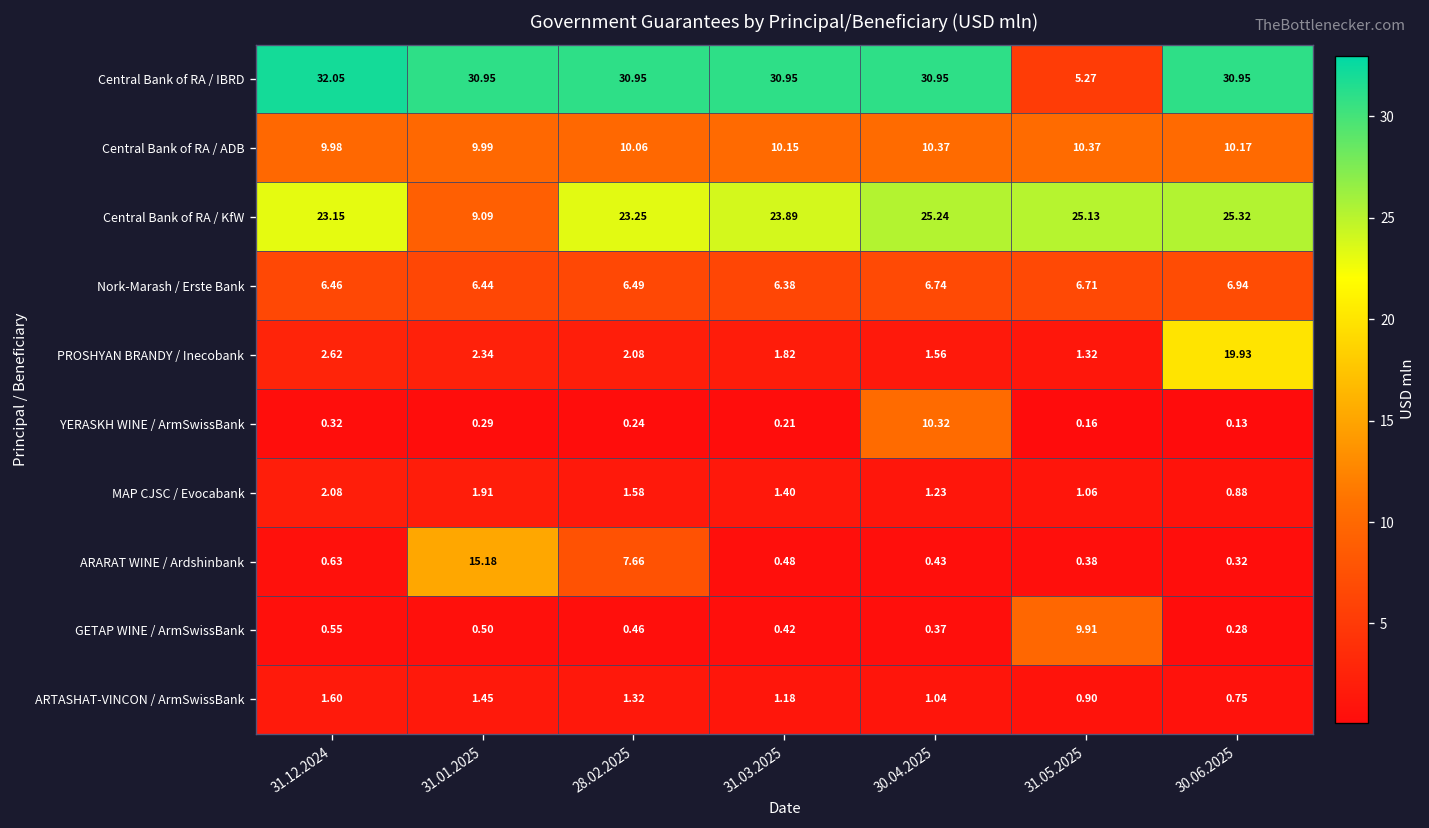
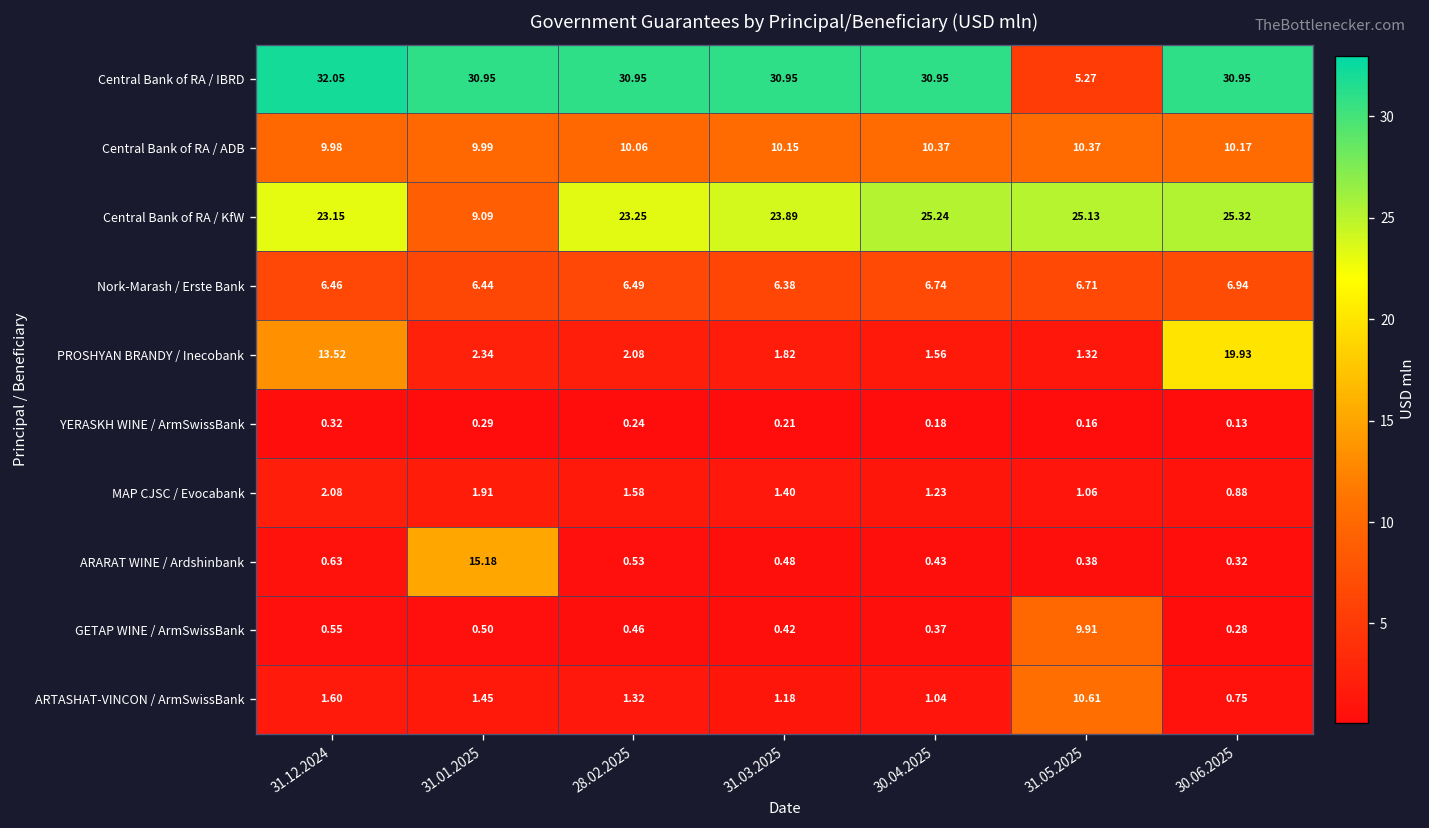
PROSHYAN BRANDY / Inecobank, 31.12.2024: 2.62 -> 13.52
YERASKH WINE / ArmSwissBank, 30.04.2025: 10.32 -> 0.18
ARARAT WINE / Ardshinbank, 28.02.2025: 7.66 -> 0.53
ARTASHAT-VINCON / ArmSwissBank, 31.05.2025: 0.90 -> 10.61
